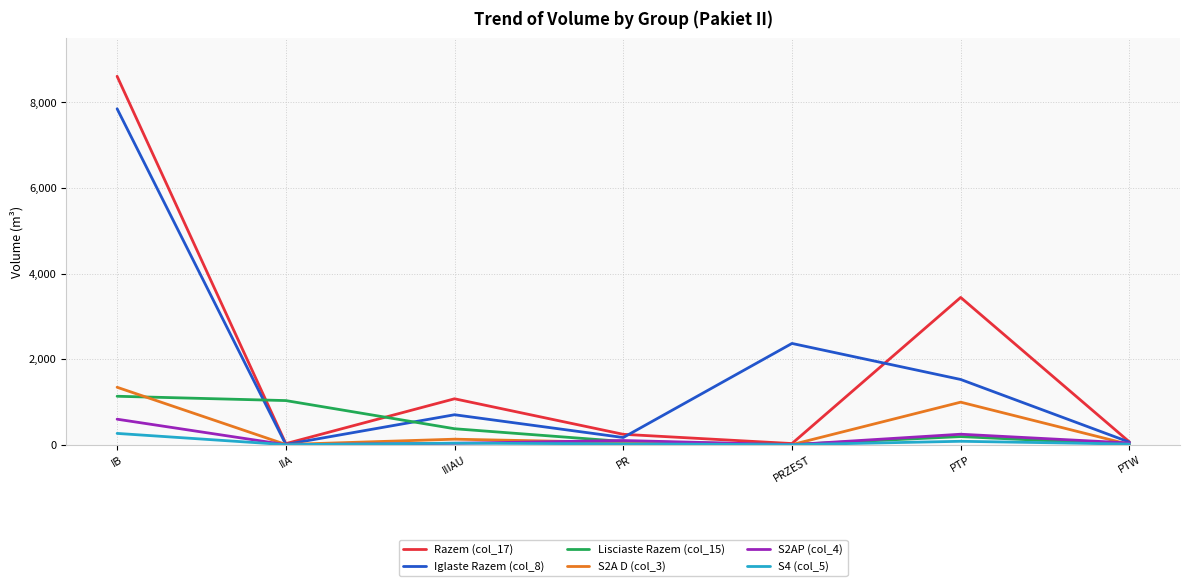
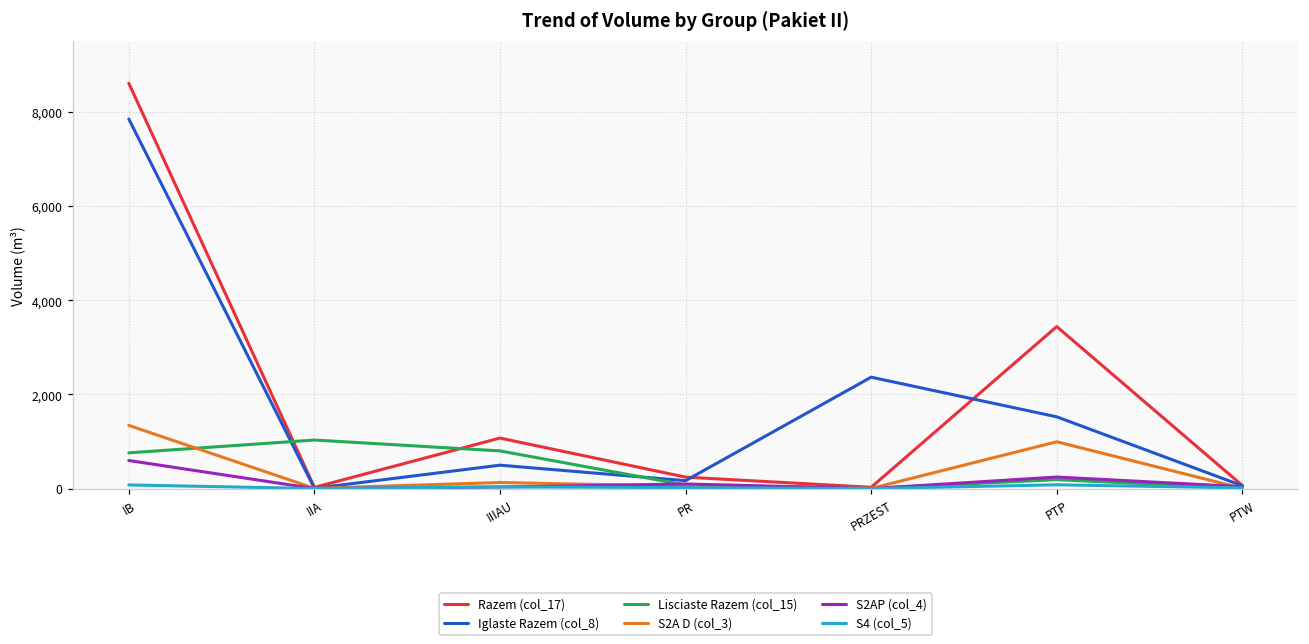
Lisciaste Razem (col_15), IB: 1,100 -> 800
S4 (col_5), IB: 300 -> 100
Iglaste Razem (col_8), IIIAU: 700 -> 500
Lisciaste Razem (col_15), IIIAU: 400 -> 800
